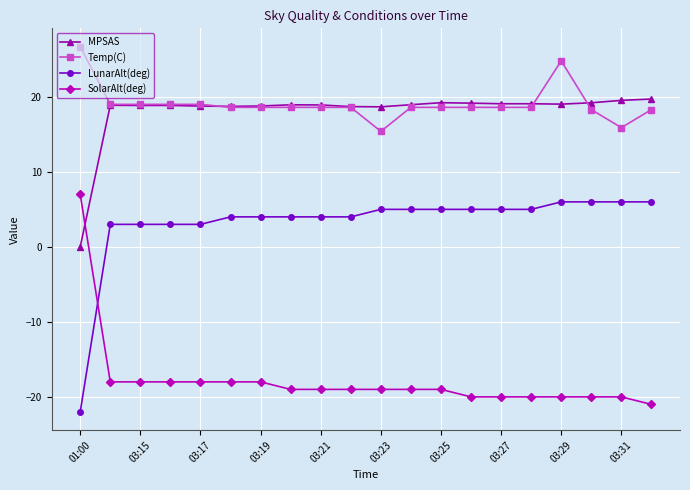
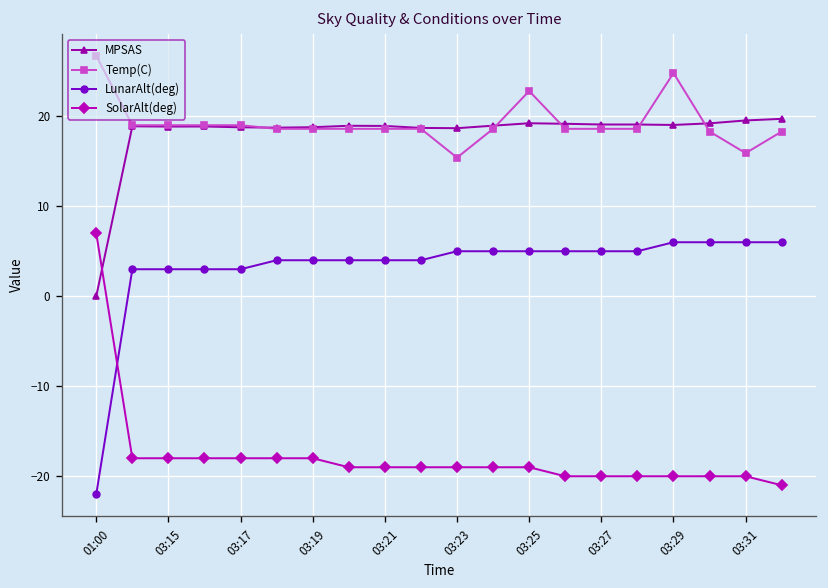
Temp(C), 03:25: 19 -> 23
